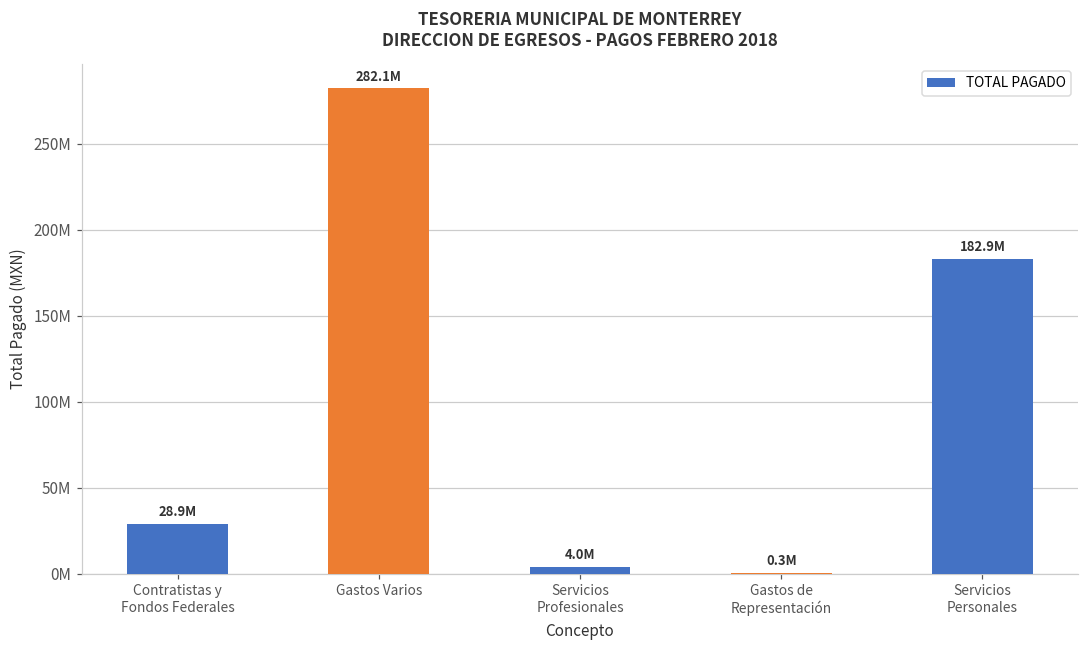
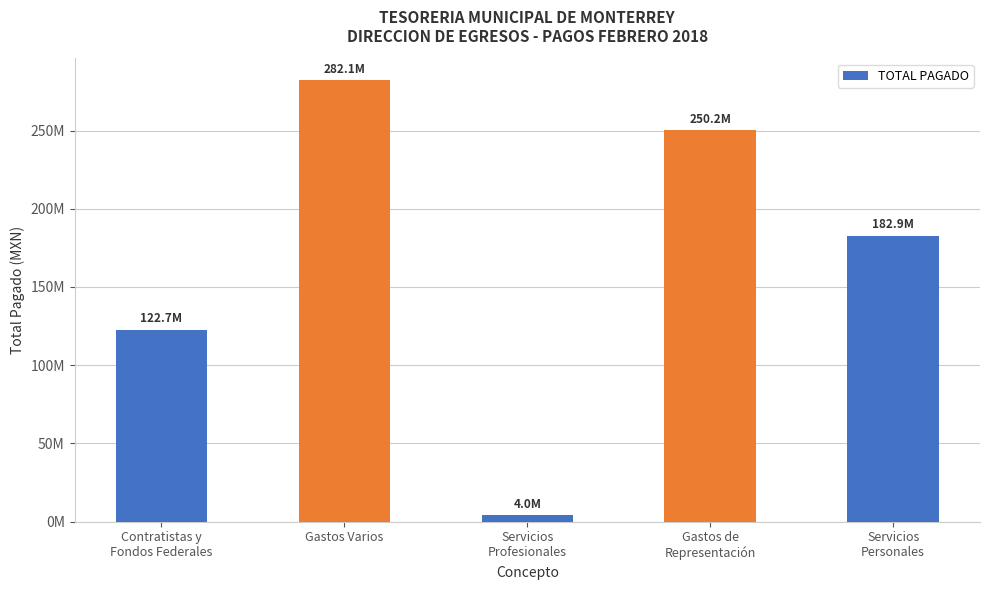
Contratistas y Fondos Federales: 28.9M -> 122.7M
Gastos de Representación: 0.3M -> 250.2M
